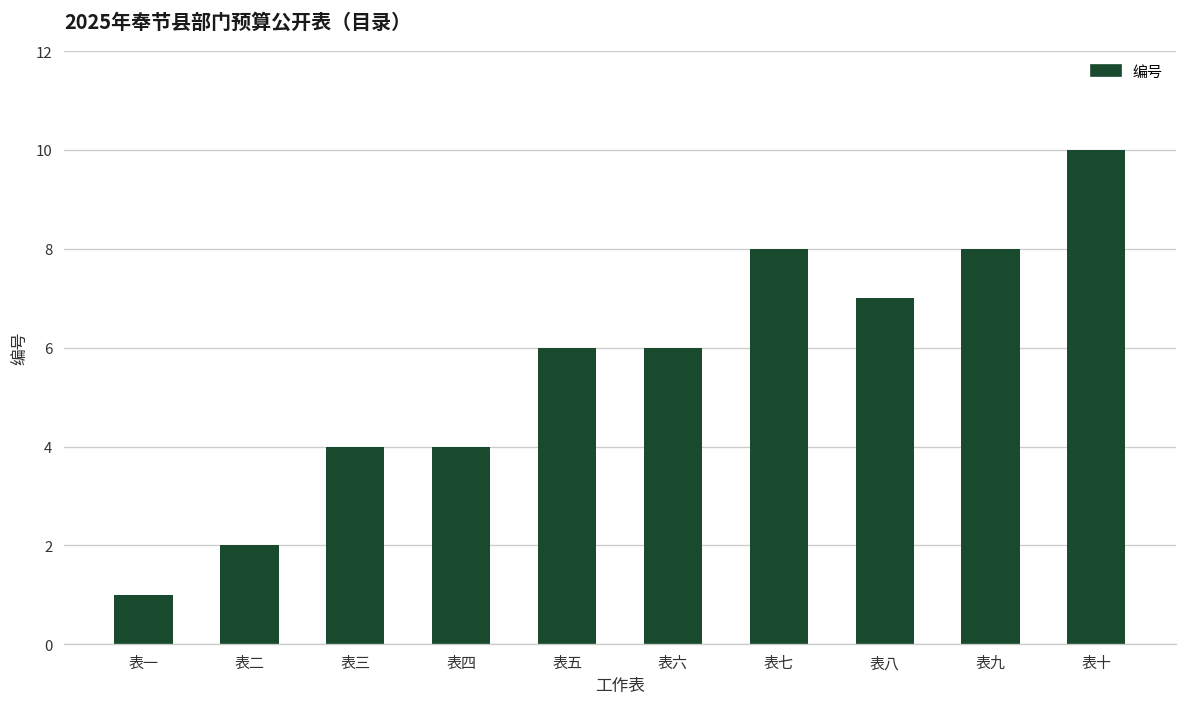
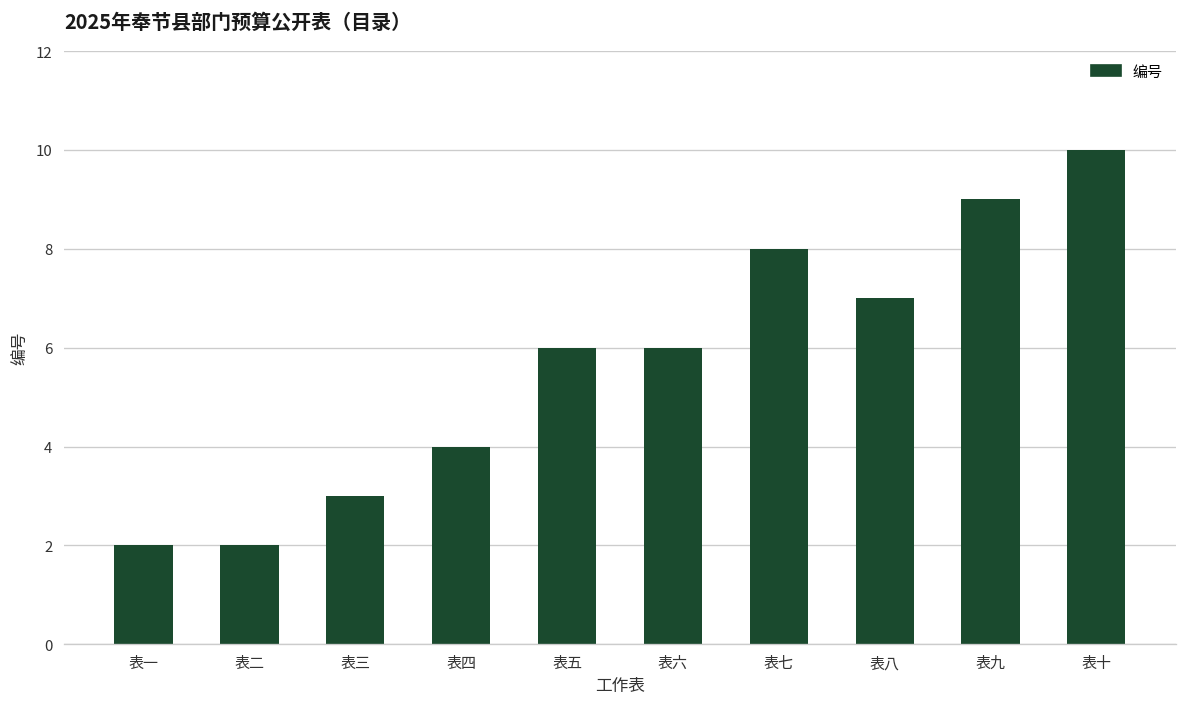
表一: 1 -> 2
表三: 4 -> 3
表九: 8 -> 9
